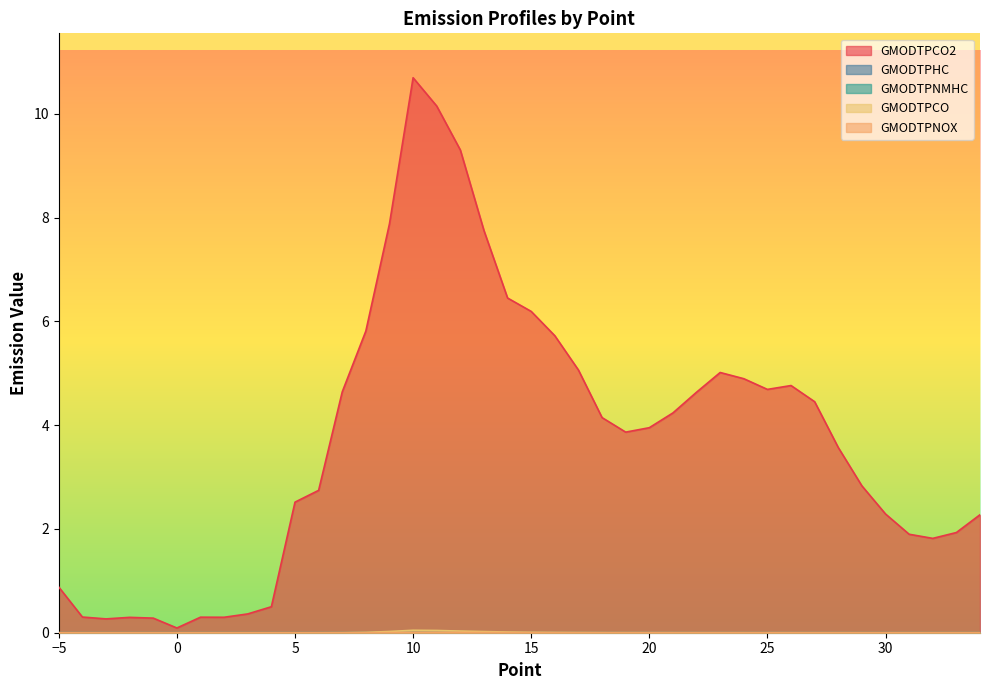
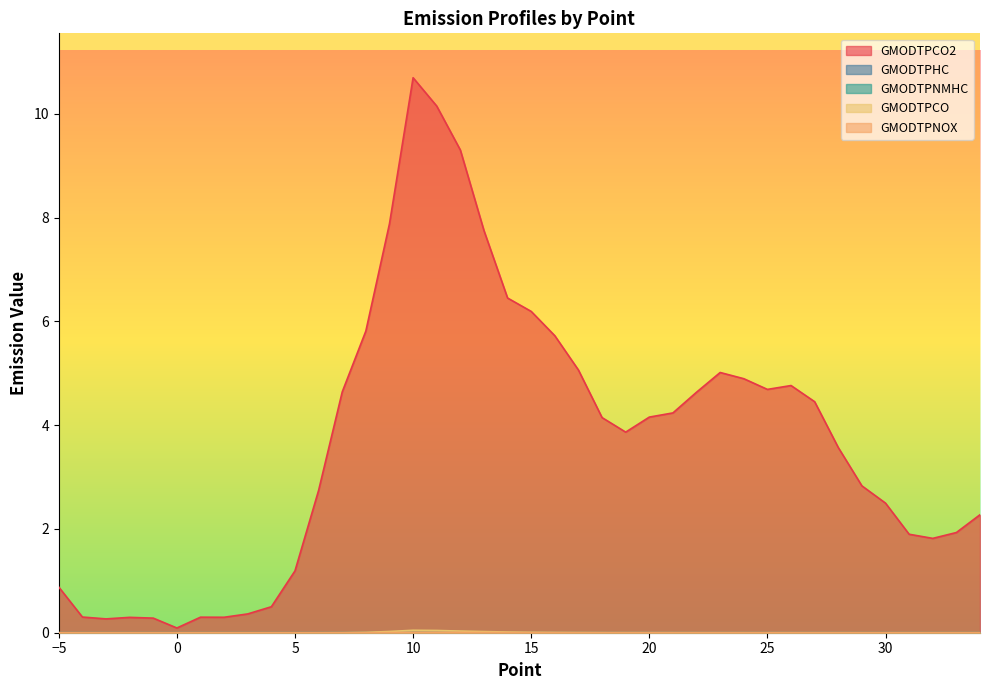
GMODTPCO2, 5: 2.5 -> 1.2
GMODTPCO2, 20: 4.0 -> 4.2
GMODTPCO2, 30: 2.3 -> 2.5
